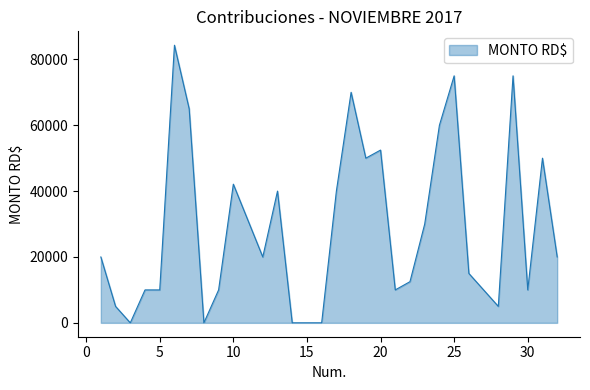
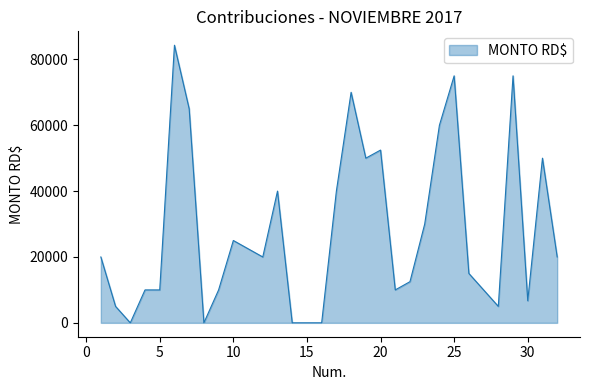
10: 42000 -> 25000
30: 10000 -> 7000
